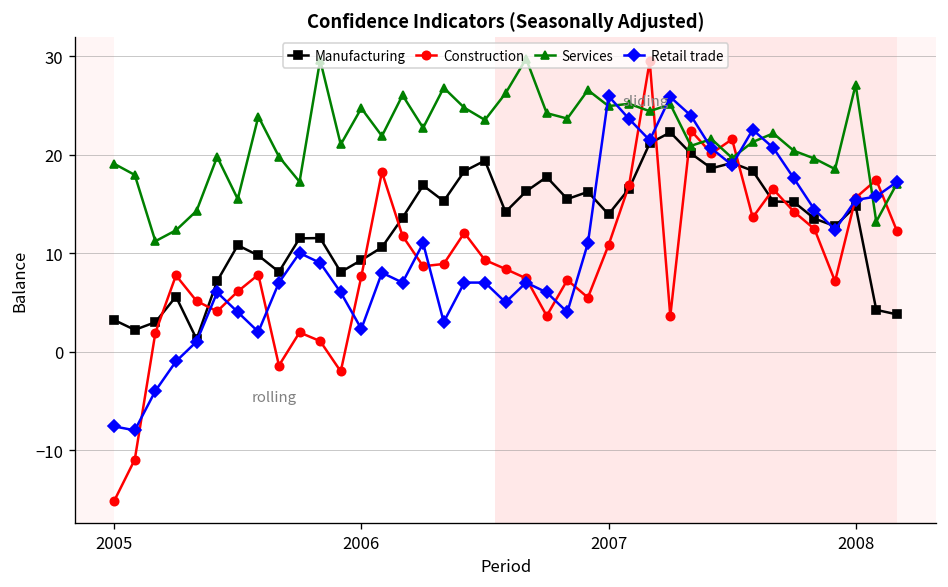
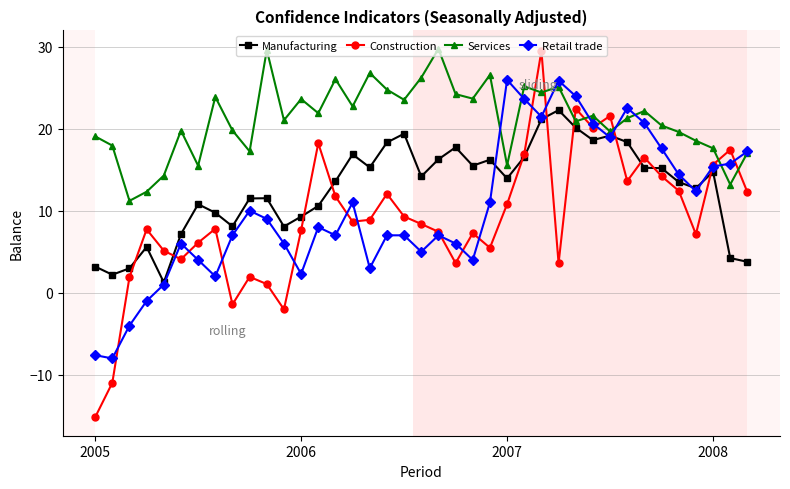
Services, 2006: 25 -> 24
Services, 2007: 25 -> 16
Services, 2008: 27 -> 18
